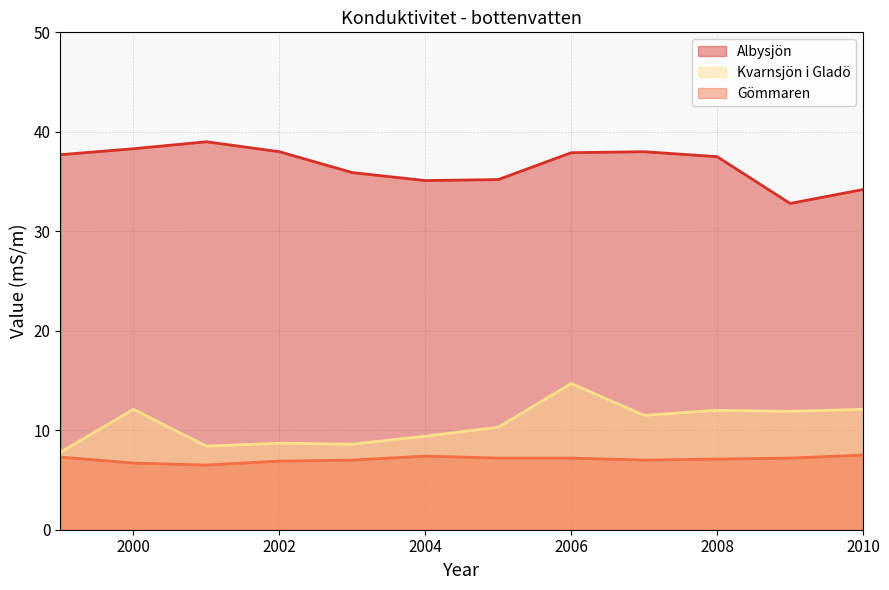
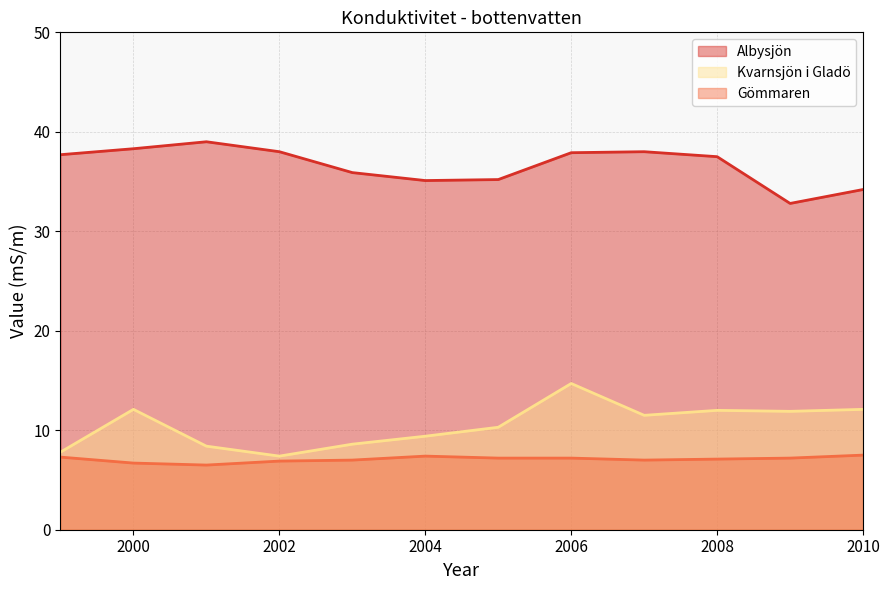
Kvarnsjön i Gladö, 2002: 9 -> 7
